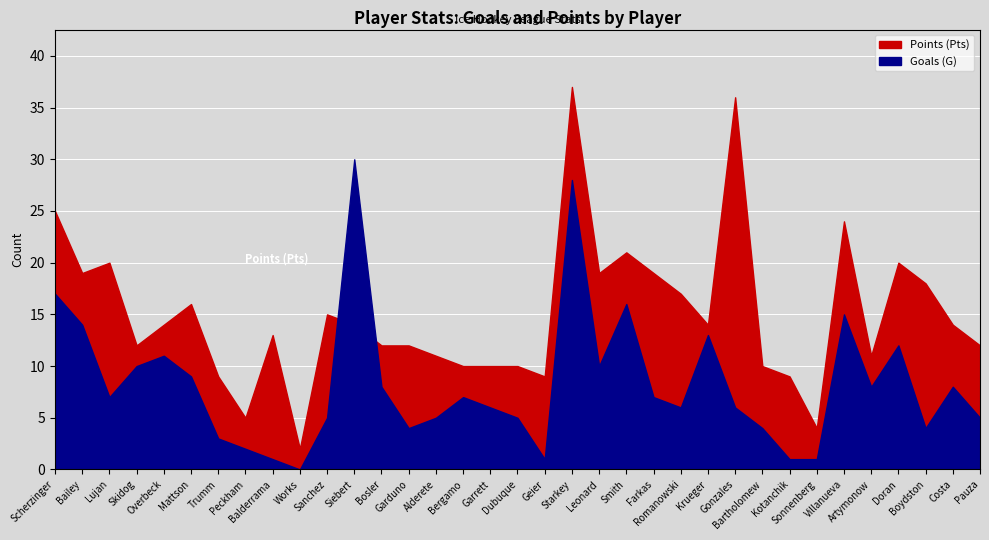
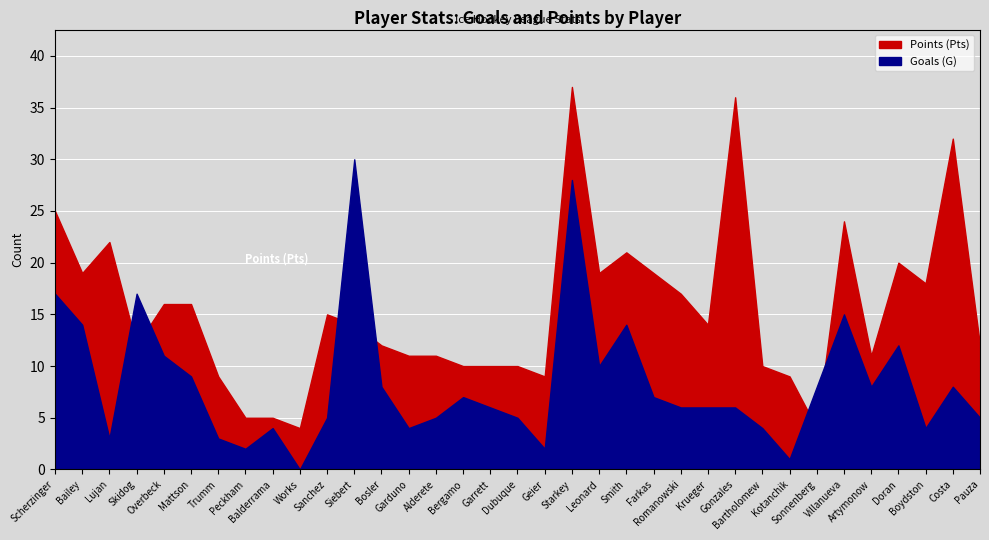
Points (Pts), Lujan: 20 -> 22
Goals (G), Lujan: 7 -> 3
Goals (G), Skidog: 10 -> 17
Points (Pts), Overbeck: 14 -> 16
Points (Pts), Balderrama: 13 -> 5
Goals (G), Balderrama: 1 -> 4
Points (Pts), Works: 2 -> 4
Points (Pts), Garduno: 12 -> 11
Goals (G), Geier: 1 -> 2
Goals (G), Smith: 16 -> 14
Goals (G), Krueger: 13 -> 6
Goals (G), Sonnenberg: 1 -> 8
Points (Pts), Costa: 14 -> 32
